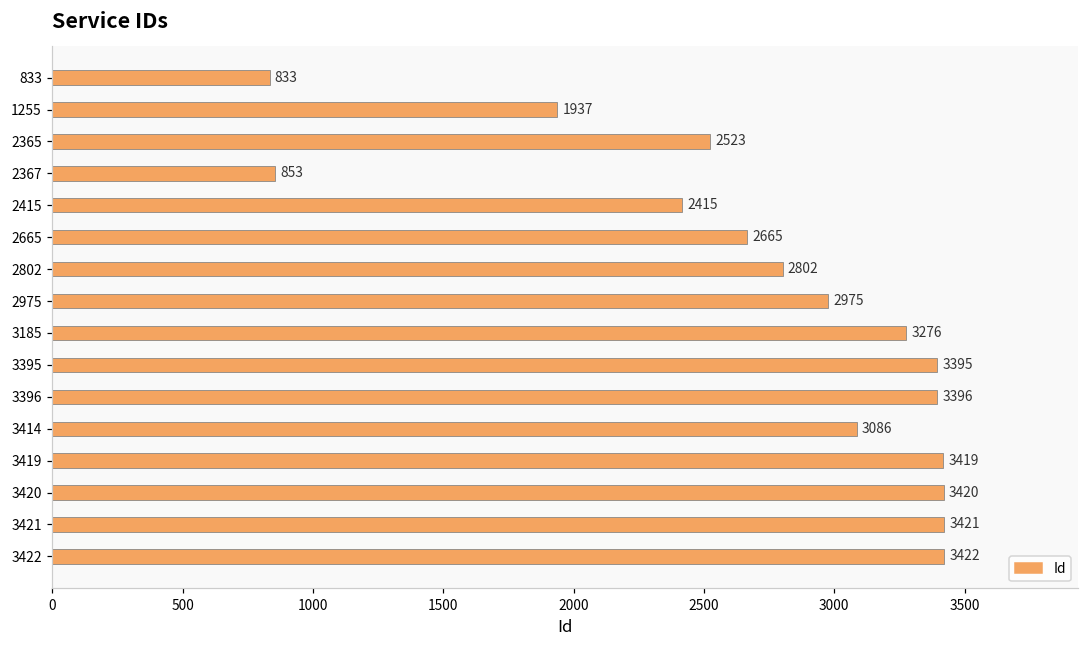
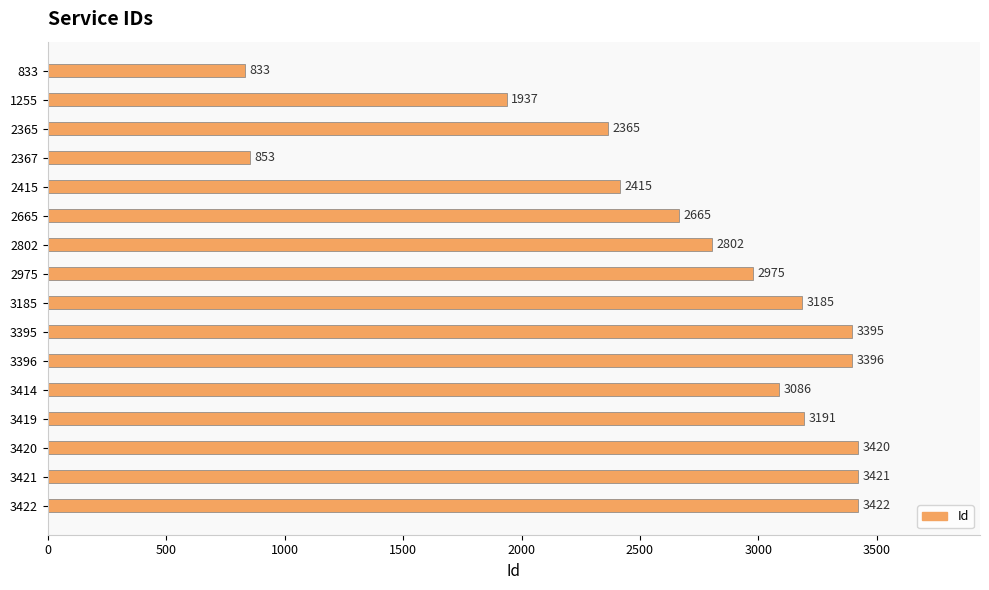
2365: 2523 -> 2365
3185: 3276 -> 3185
3419: 3419 -> 3191
